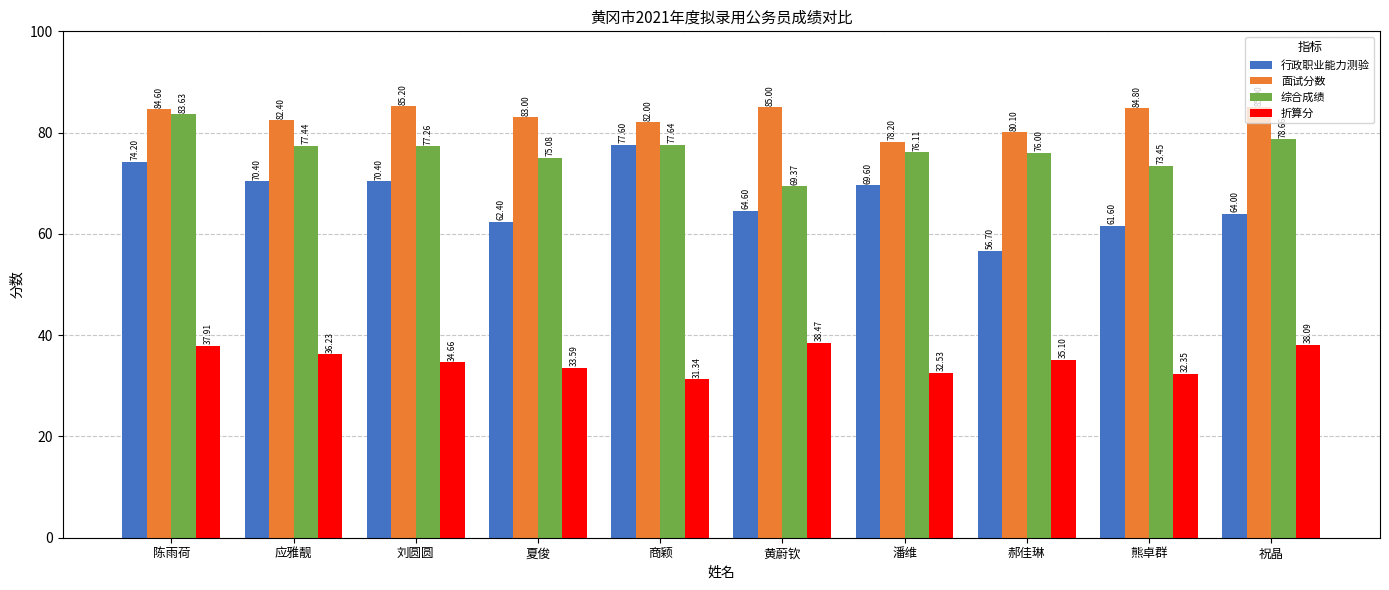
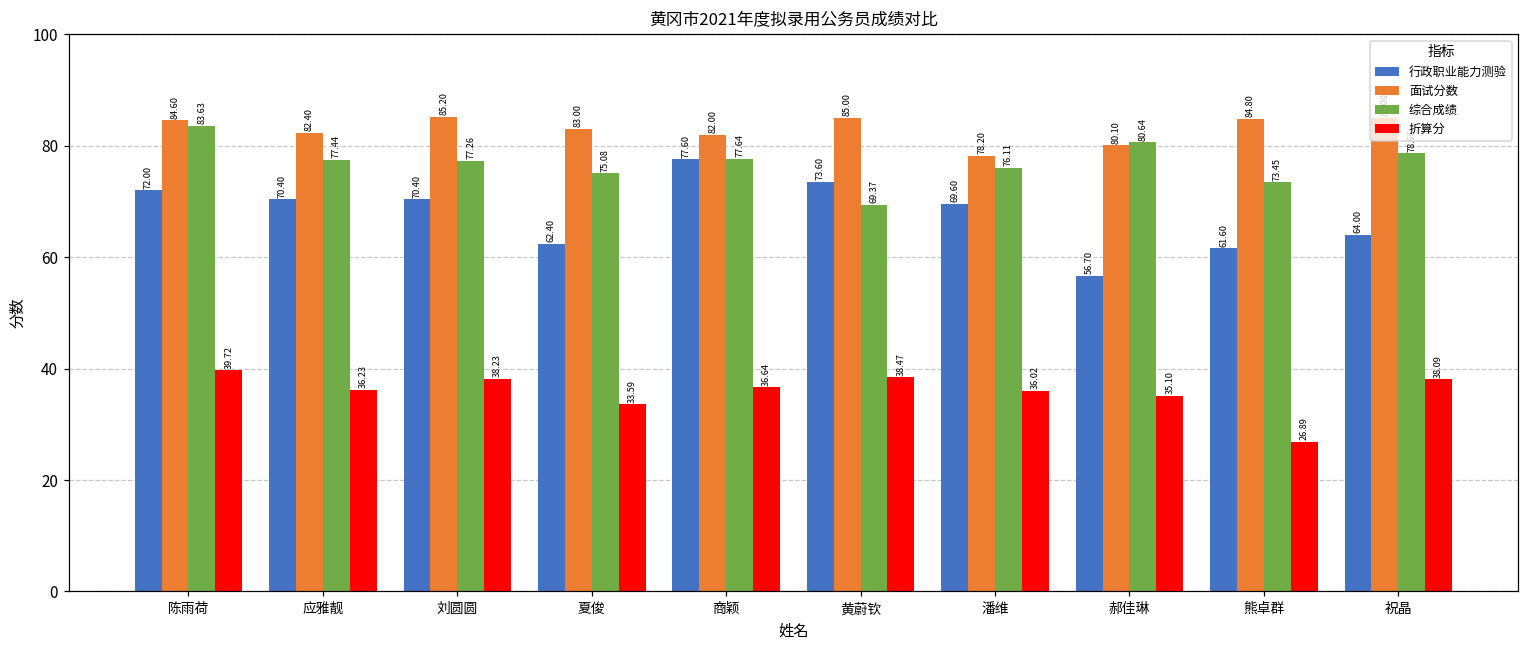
行政职业能力测验, 陈雨荷: 74.20 -> 72.00
折算分, 陈雨荷: 37.91 -> 39.72
折算分, 刘圆圆: 34.66 -> 38.23
折算分, 商颖: 31.34 -> 36.64
行政职业能力测验, 黄蔚钦: 64.60 -> 73.60
折算分, 潘维: 32.53 -> 36.02
综合成绩, 郝佳琳: 76.00 -> 80.64
折算分, 熊卓群: 32.35 -> 26.89
